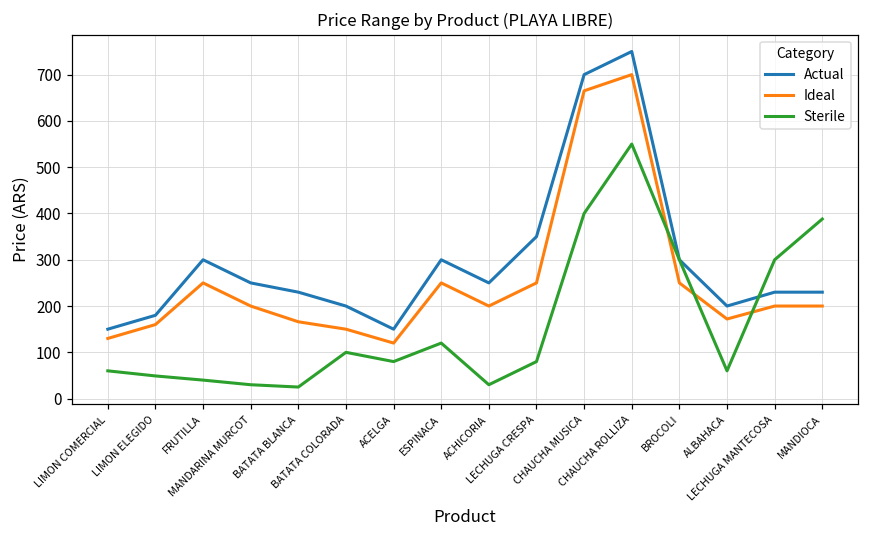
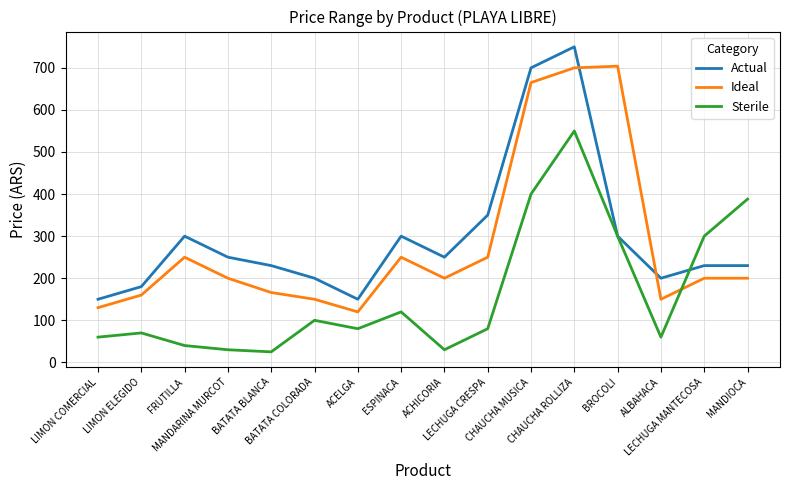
Sterile, LIMON ELEGIDO: 50 -> 70
Ideal, BROCOLI: 250 -> 700
Ideal, ALBAHACA: 170 -> 150
